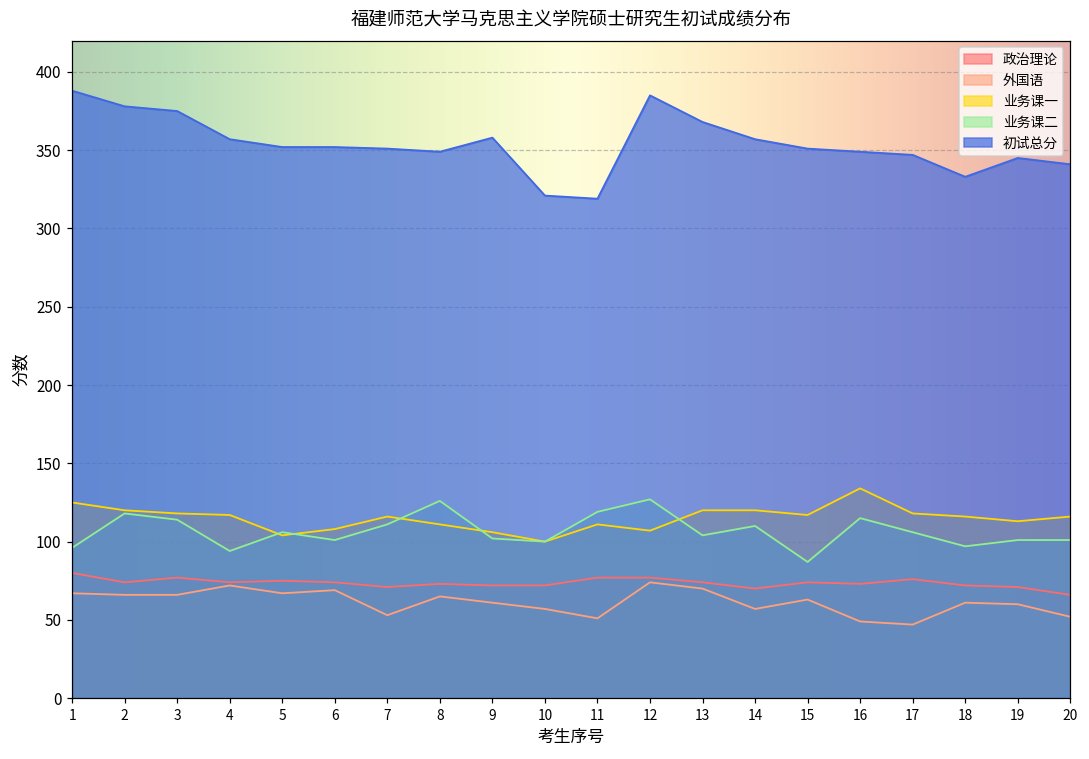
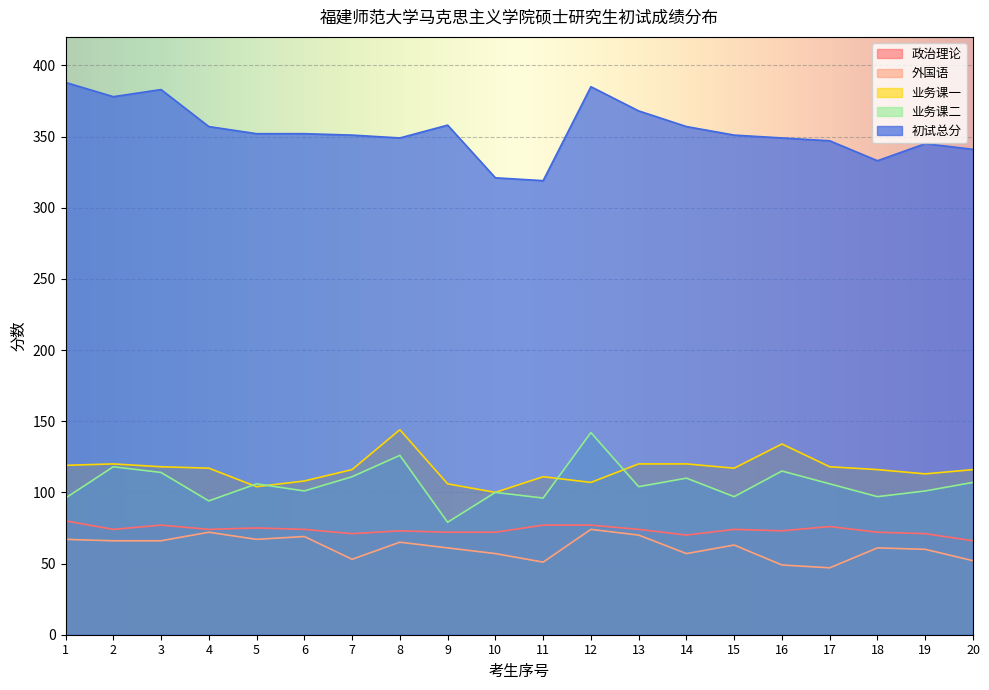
业务课一, 1: 125 -> 119
初试总分, 3: 375 -> 383
业务课一, 8: 111 -> 144
业务课二, 9: 102 -> 79
业务课二, 11: 119 -> 96
业务课二, 12: 127 -> 142
业务课二, 15: 87 -> 97
业务课二, 20: 101 -> 107
